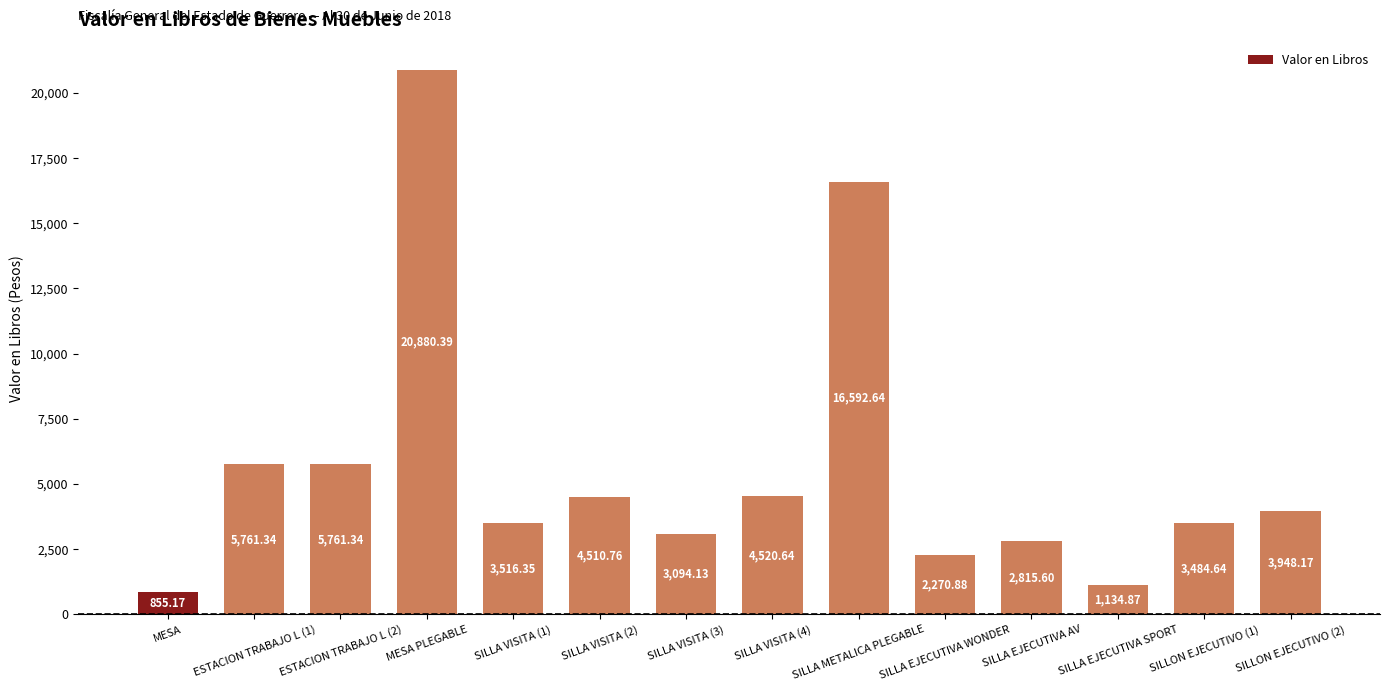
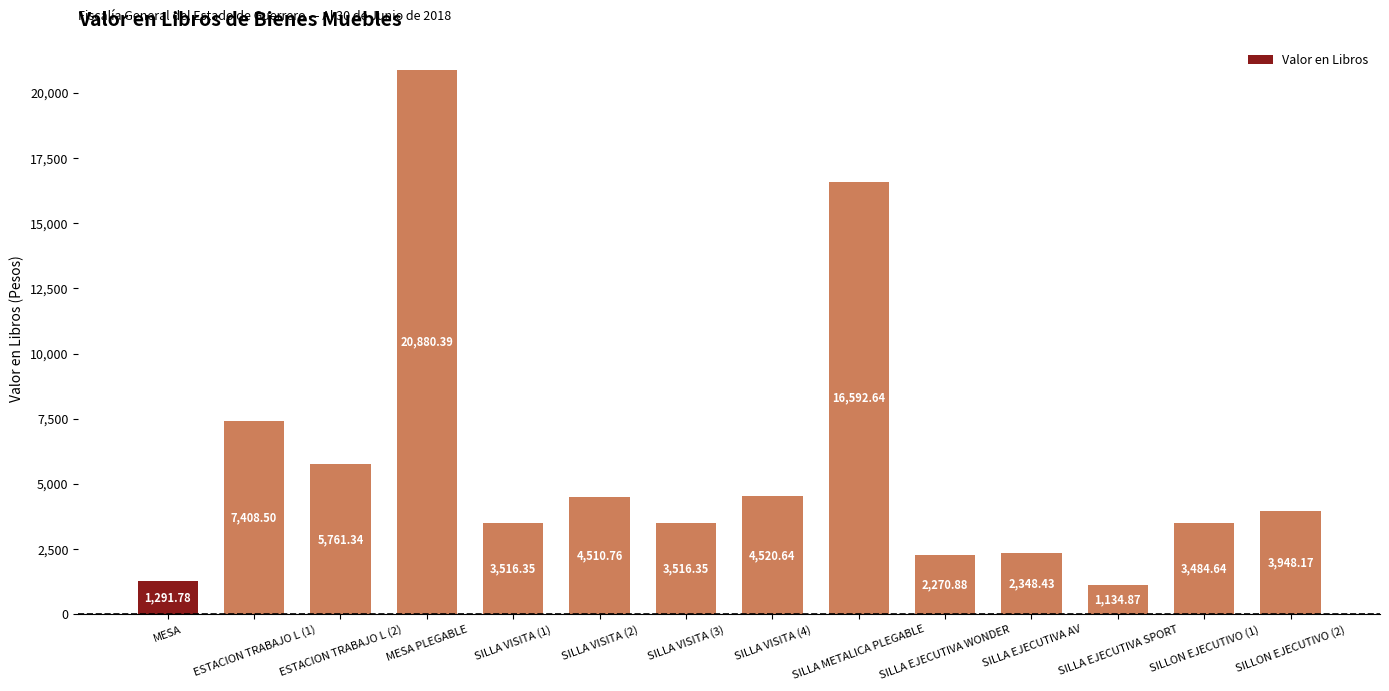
MESA: 855.17 -> 1,291.78
ESTACION TRABAJO L (1): 5,761.34 -> 7,408.50
SILLA VISITA (3): 3,094.13 -> 3,516.35
SILLA EJECUTIVA AV: 2,815.60 -> 2,348.43
